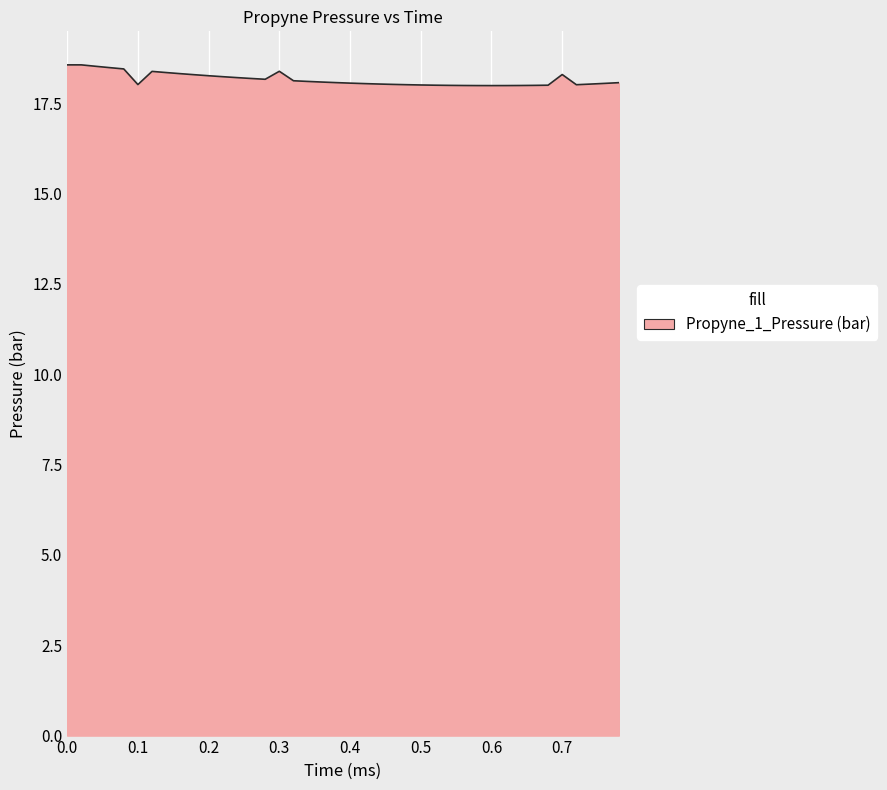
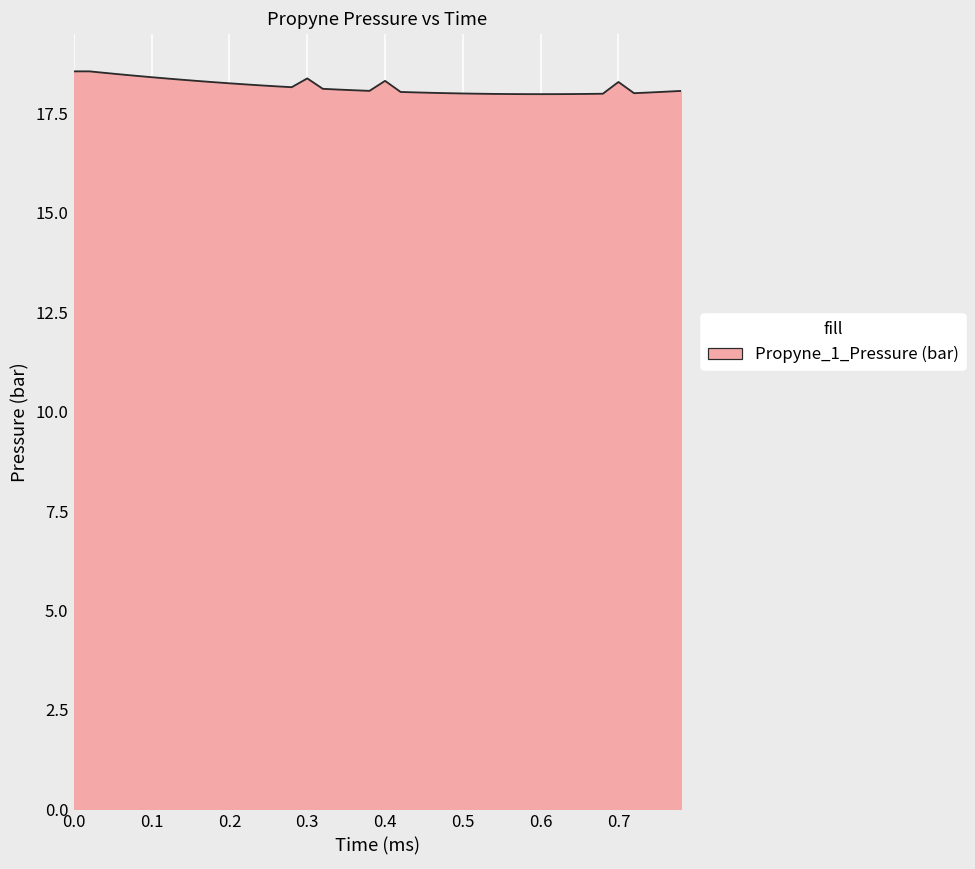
0.1: 18.0 -> 18.4
0.4: 18.1 -> 18.3
